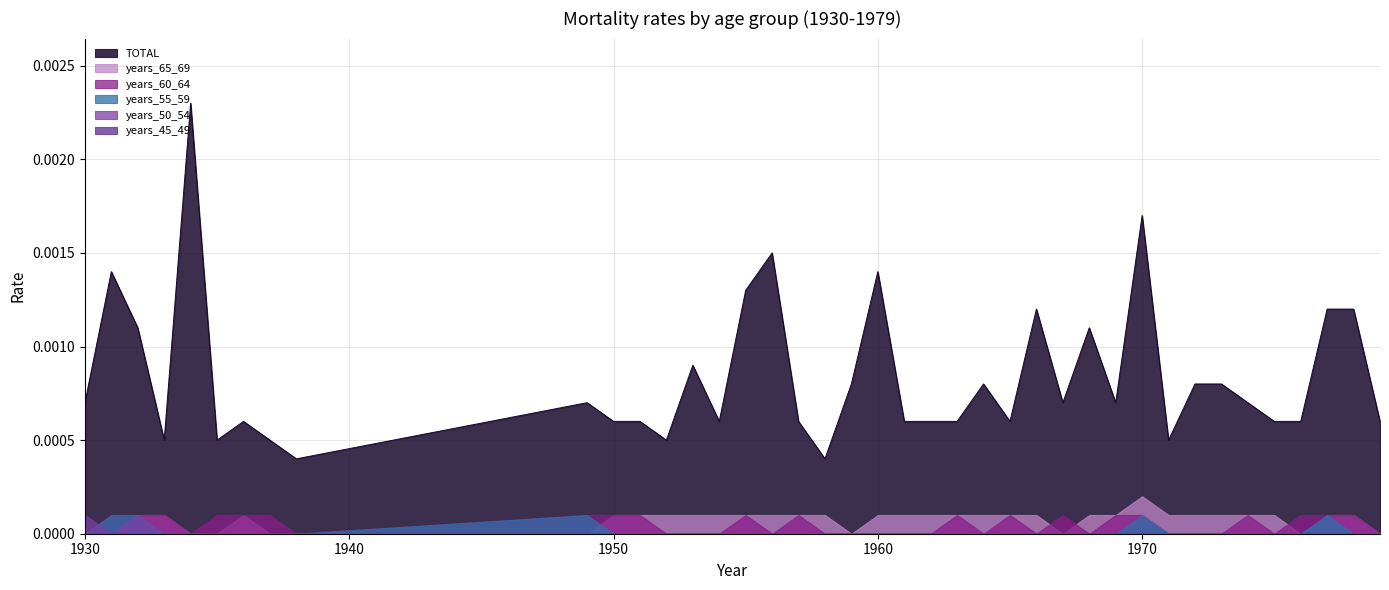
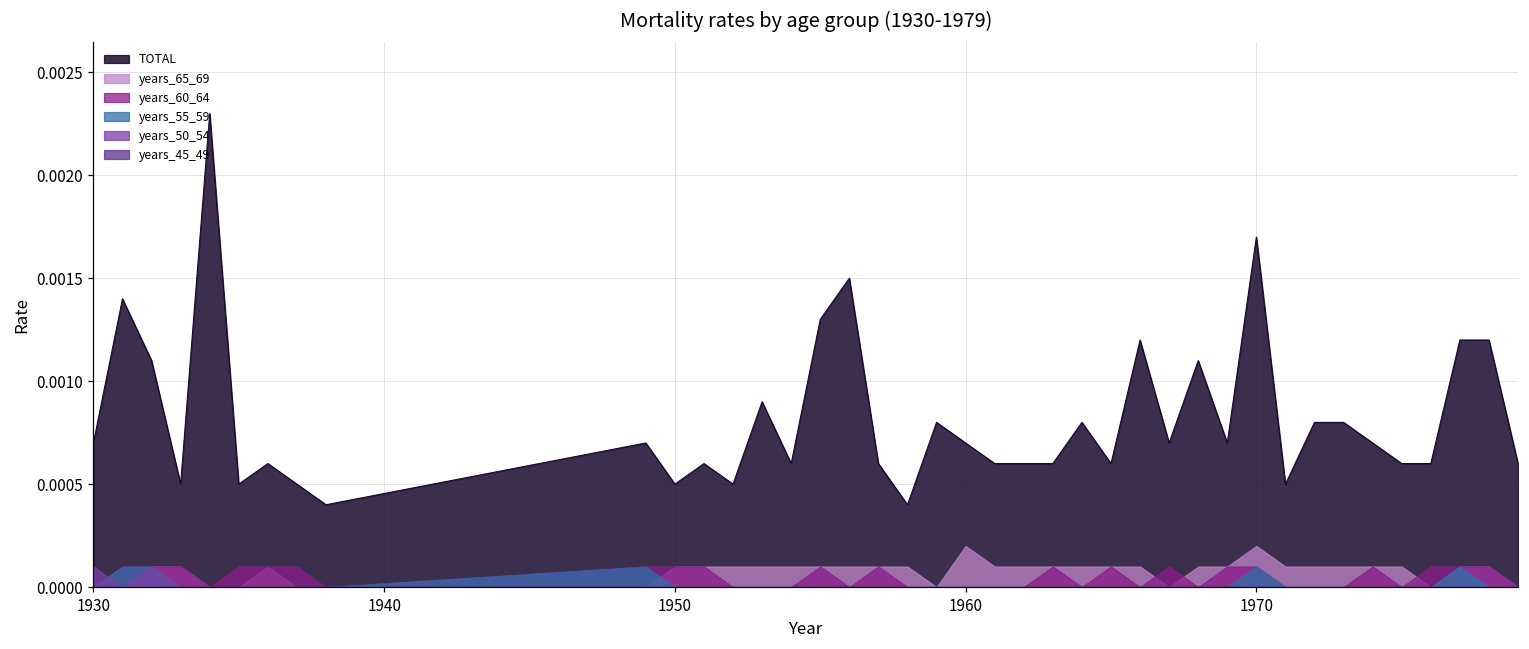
TOTAL, 1950: 0.0006 -> 0.0005
TOTAL, 1960: 0.0014 -> 0.0007
years_65_69, 1960: 0.0001 -> 0.0002
